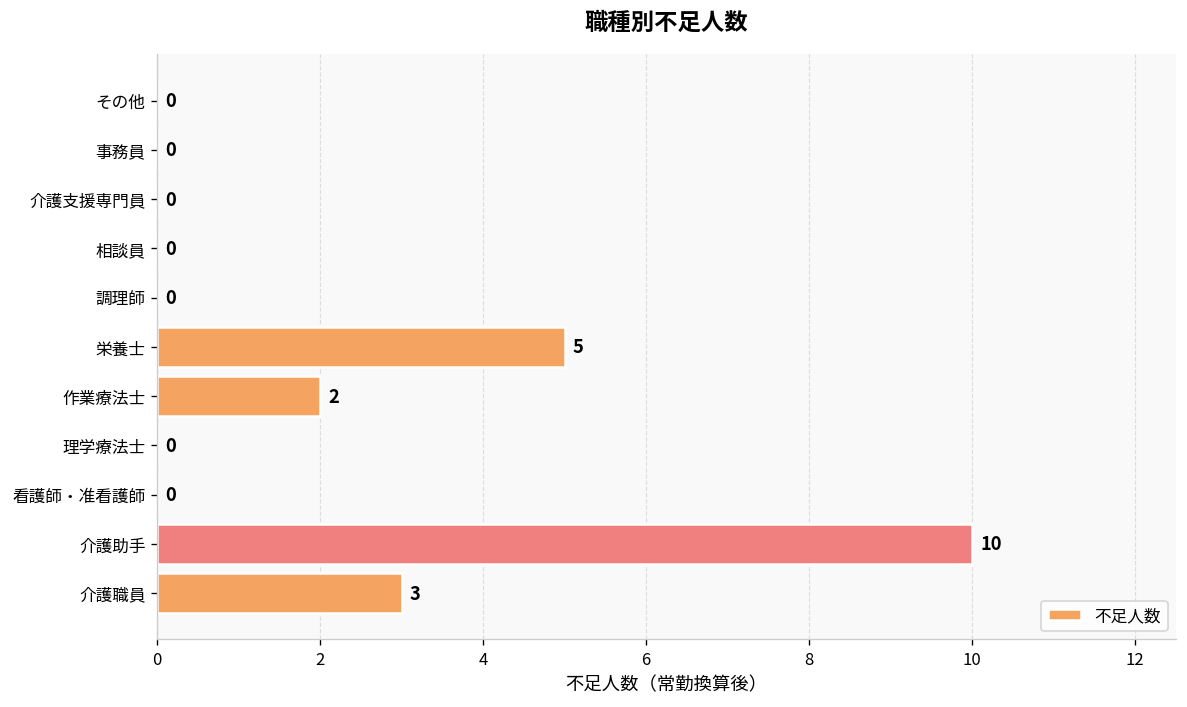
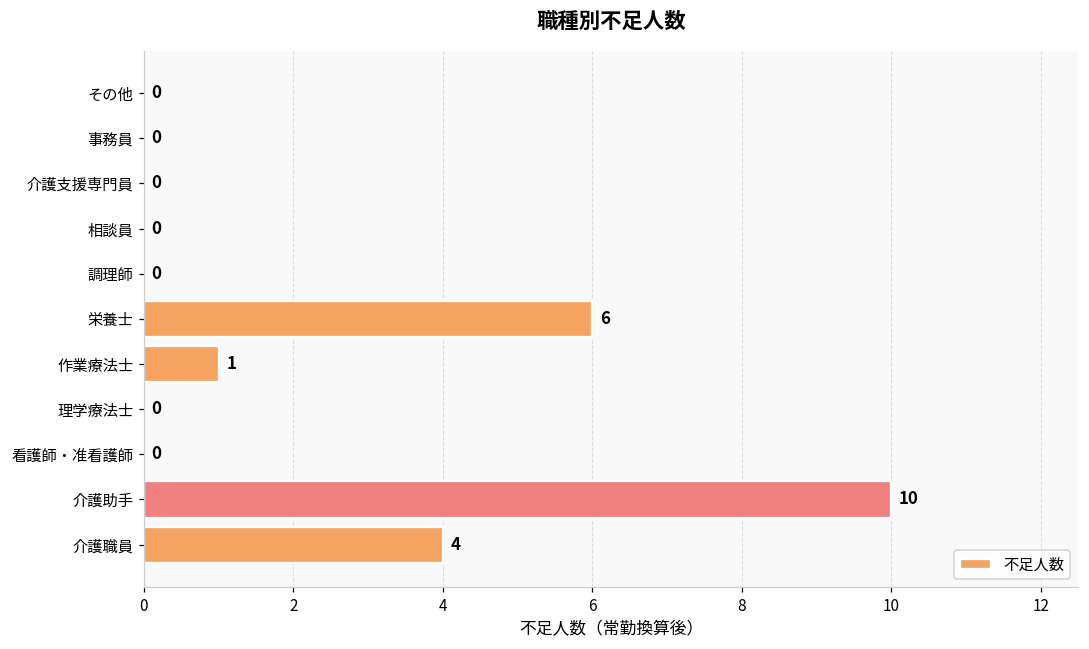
栄養士: 5 -> 6
作業療法士: 2 -> 1
介護職員: 3 -> 4
